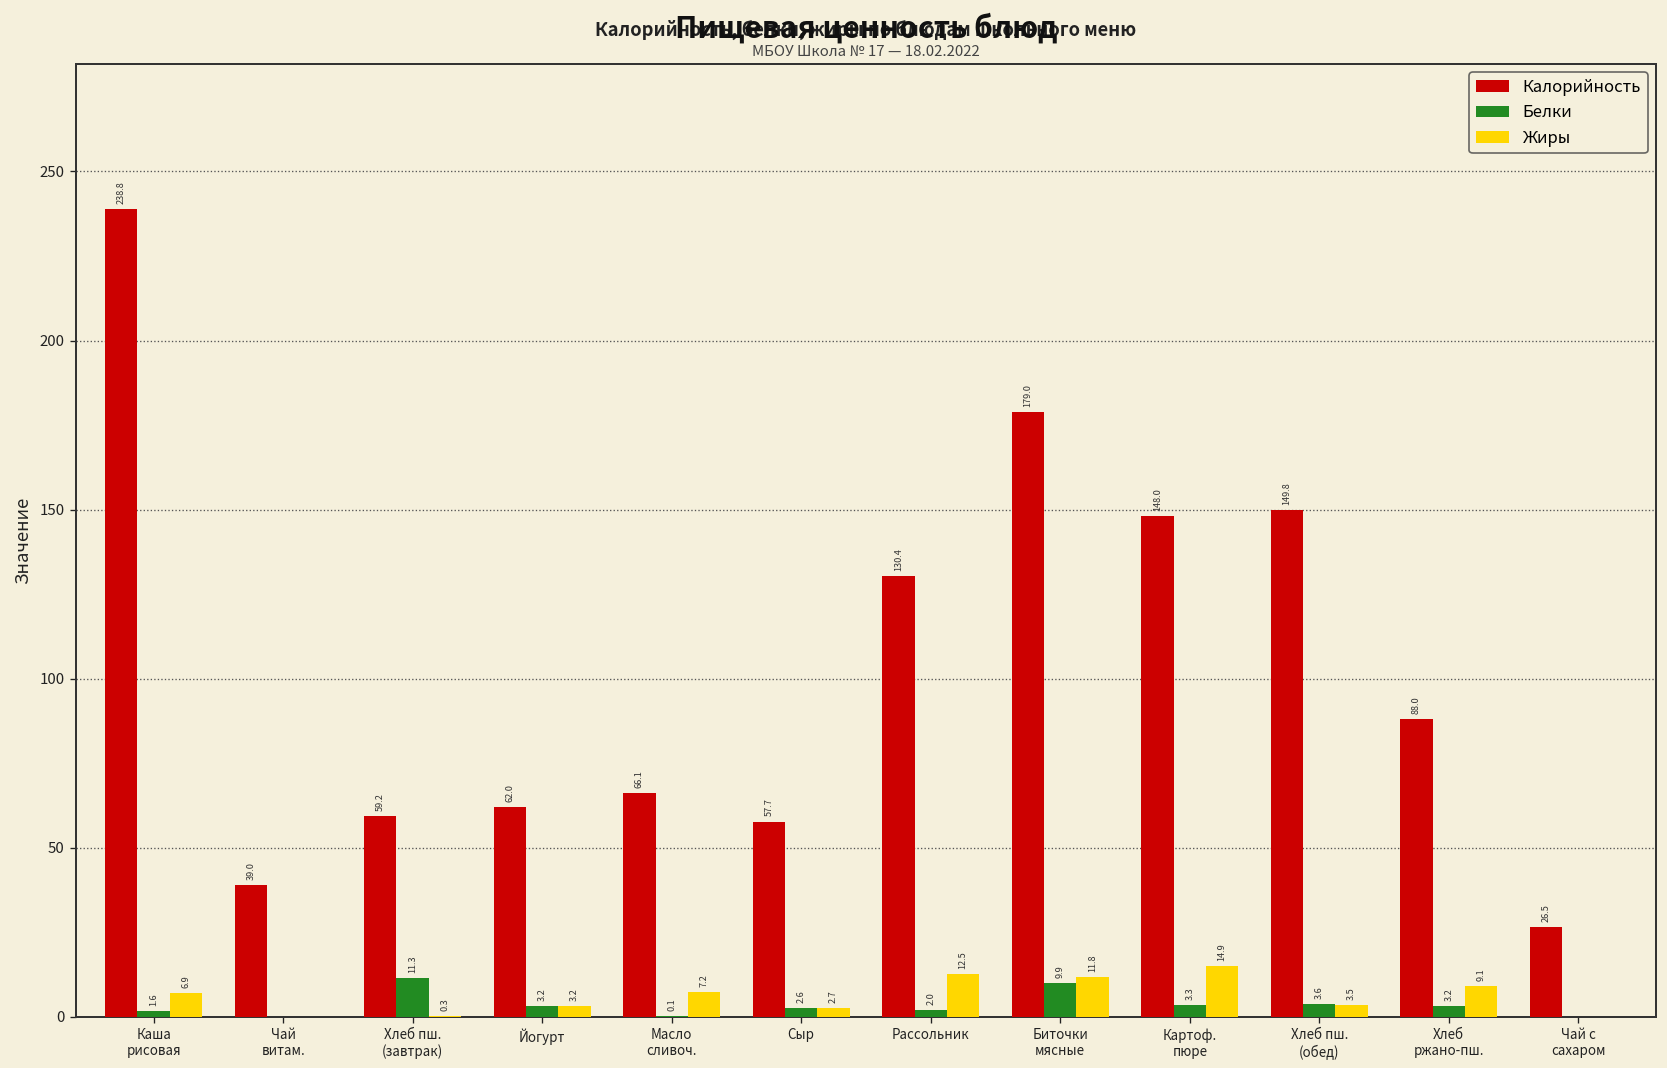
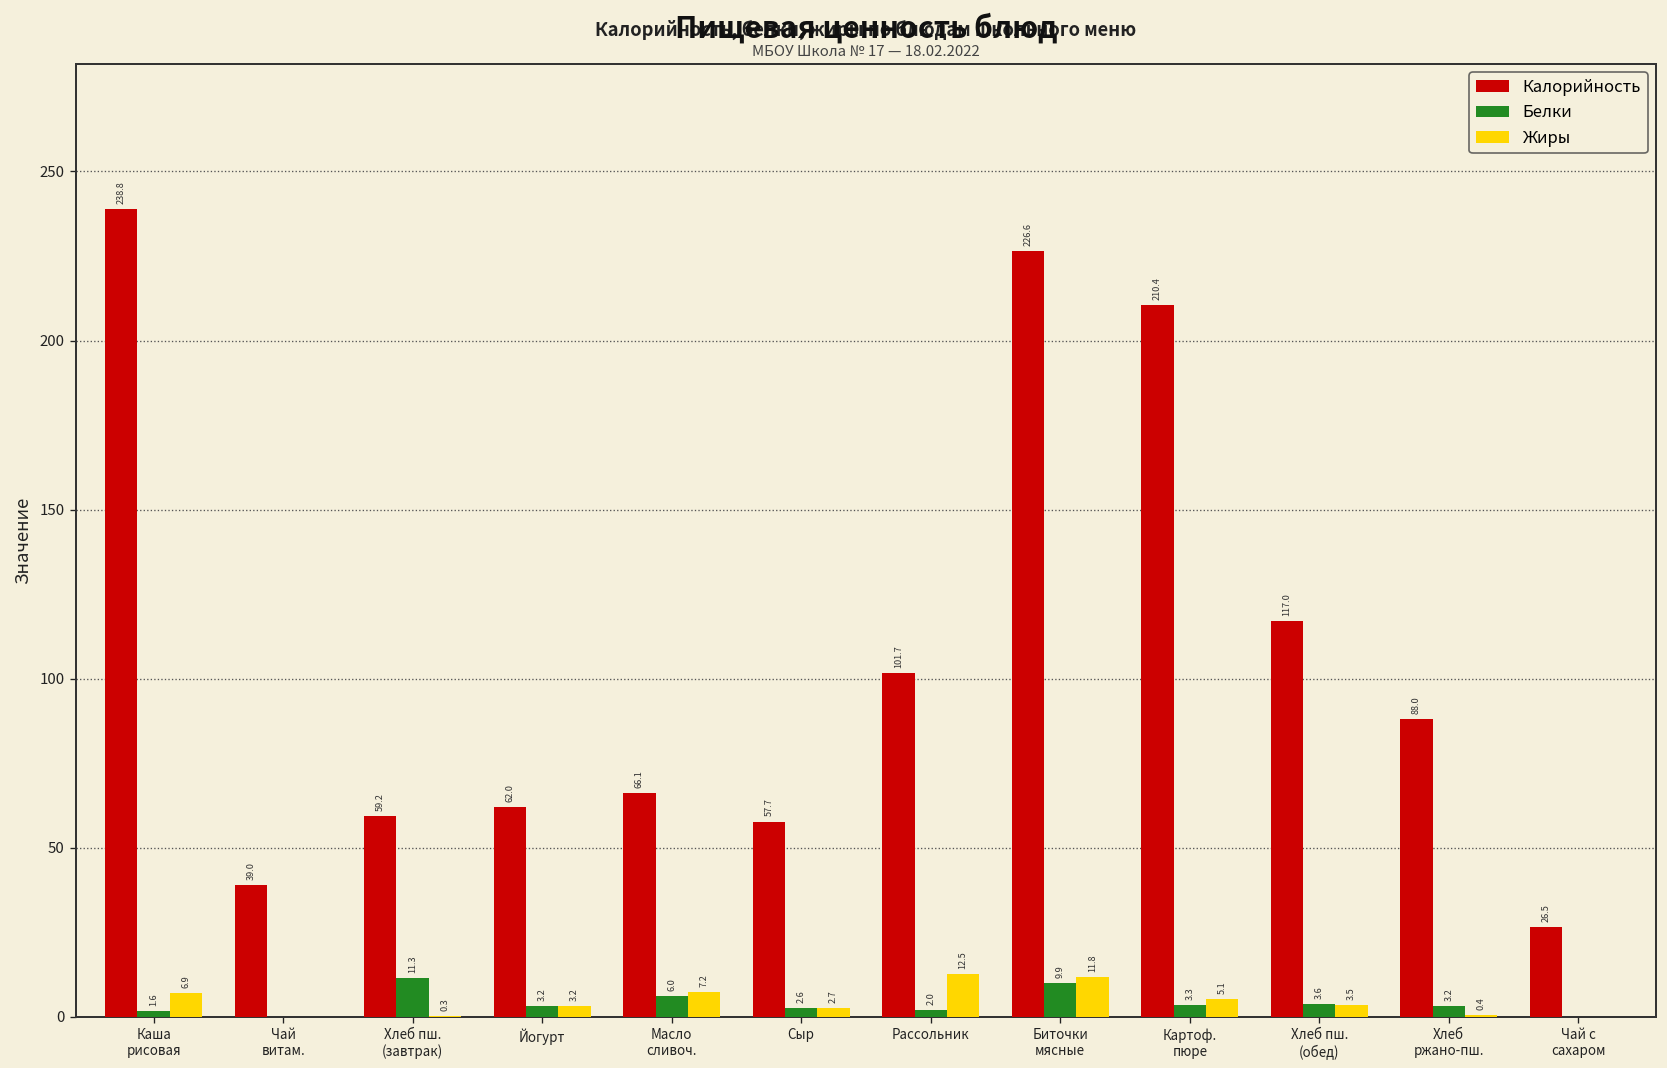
Белки, Масло сливоч.: 0.1 -> 6.0
Калорийность, Рассольник: 130.4 -> 101.7
Калорийность, Биточки мясные: 179.0 -> 226.6
Калорийность, Картоф. пюре: 148.0 -> 210.4
Жиры, Картоф. пюре: 14.9 -> 5.1
Калорийность, Хлеб пш. (обед): 149.8 -> 117.0
Жиры, Хлеб ржано-пш.: 9.1 -> 0.4
